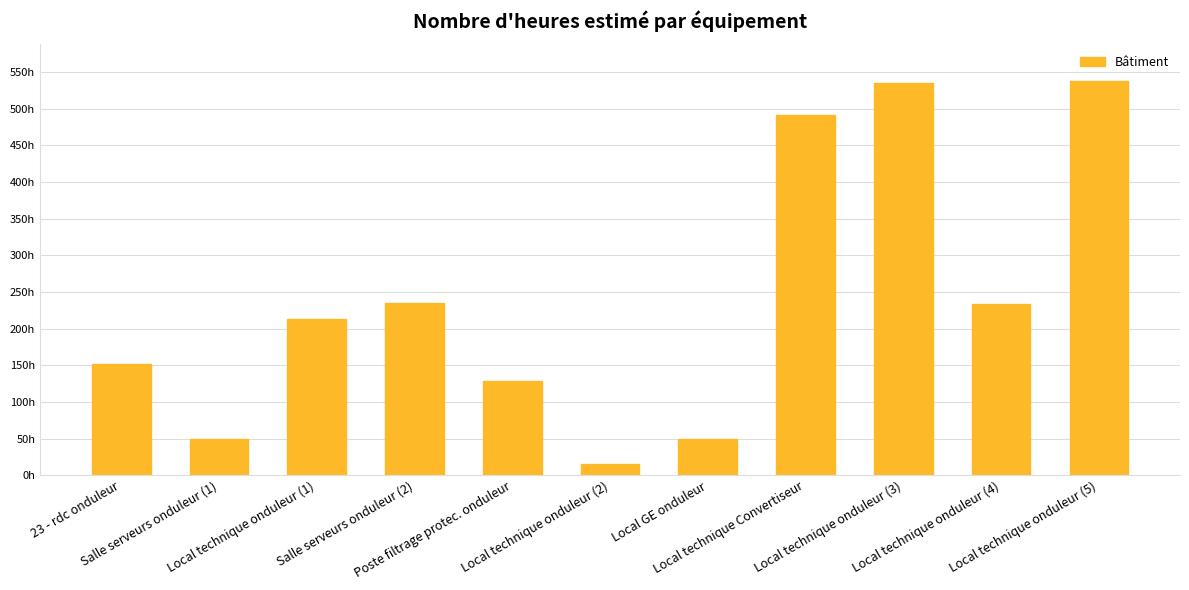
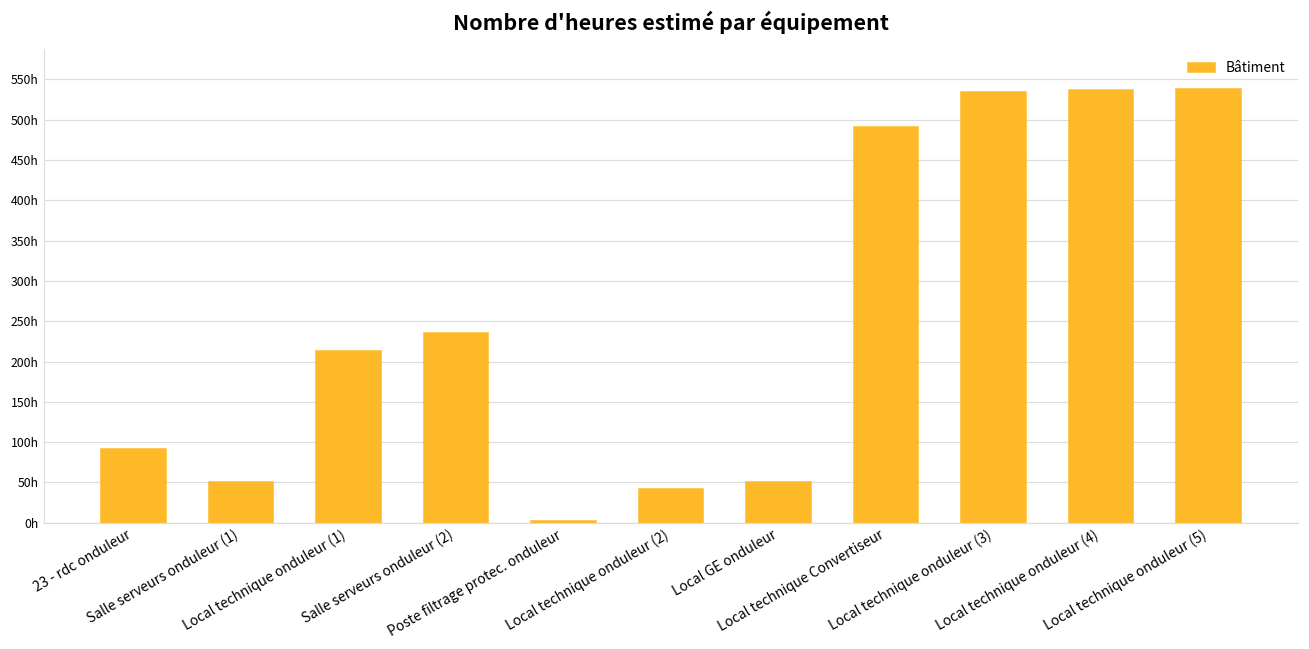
23 - rdc onduleur: 150h -> 90h
Poste filtrage protec. onduleur: 130h -> 0h
Local technique onduleur (2): 20h -> 40h
Local technique onduleur (4): 230h -> 540h
